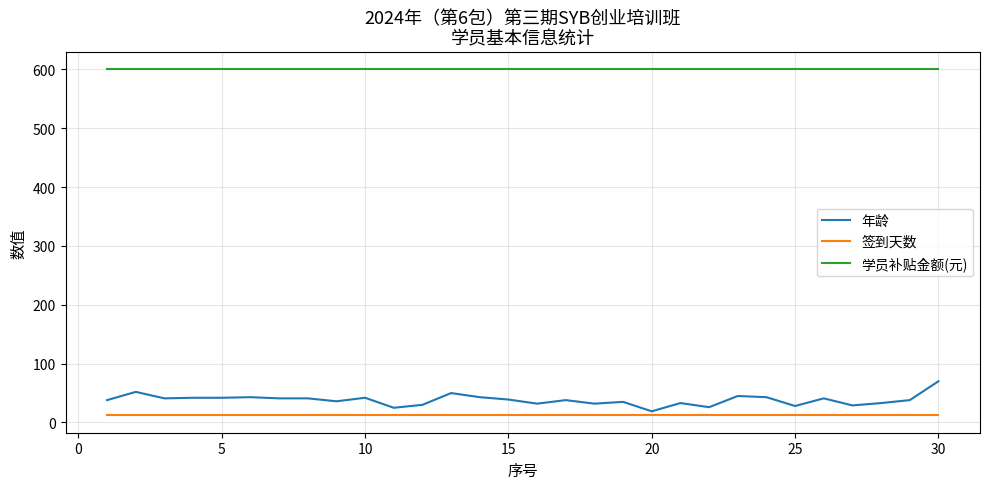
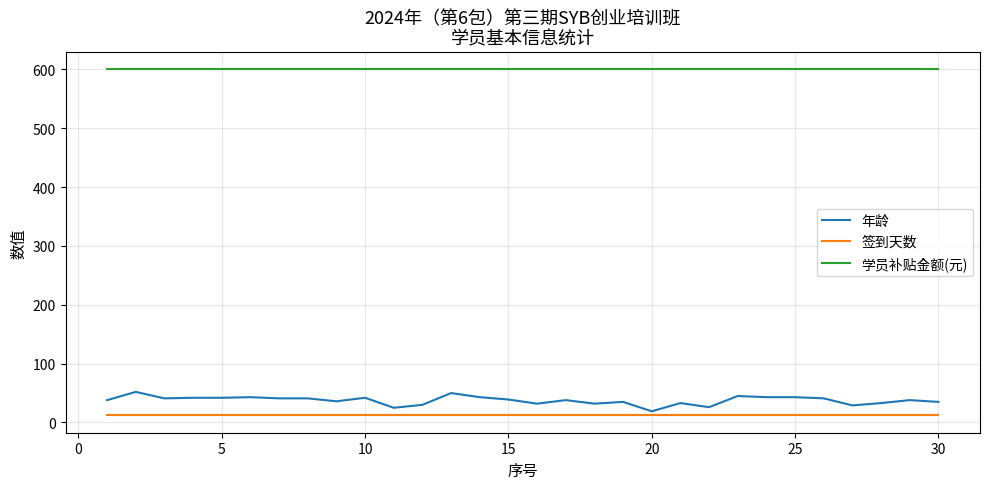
年龄, 25: 30 -> 40
年龄, 30: 70 -> 40
